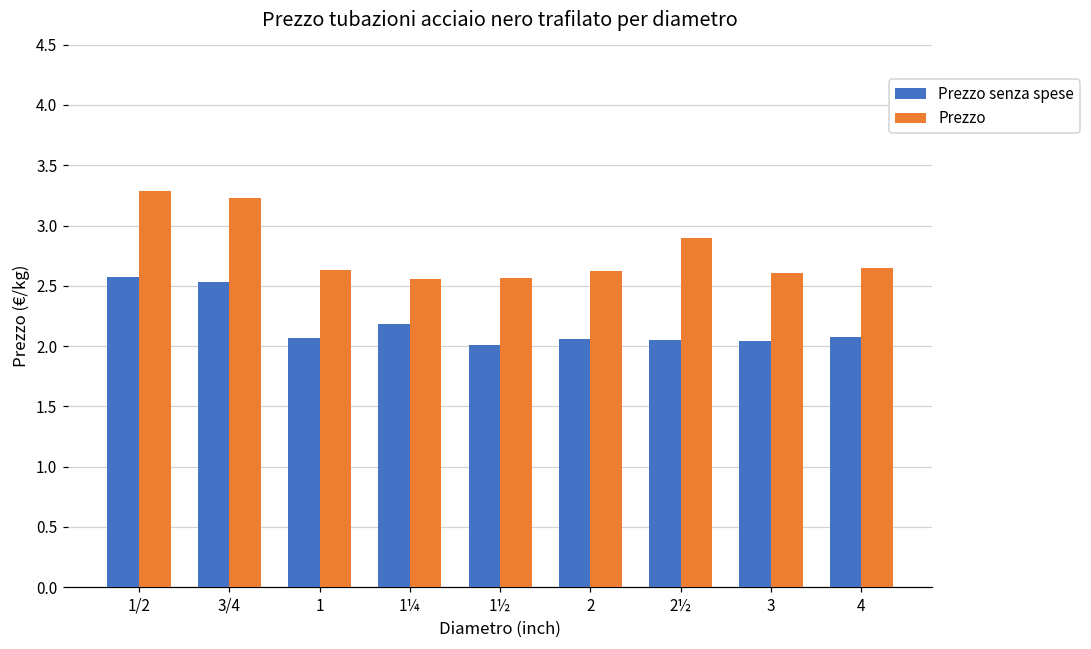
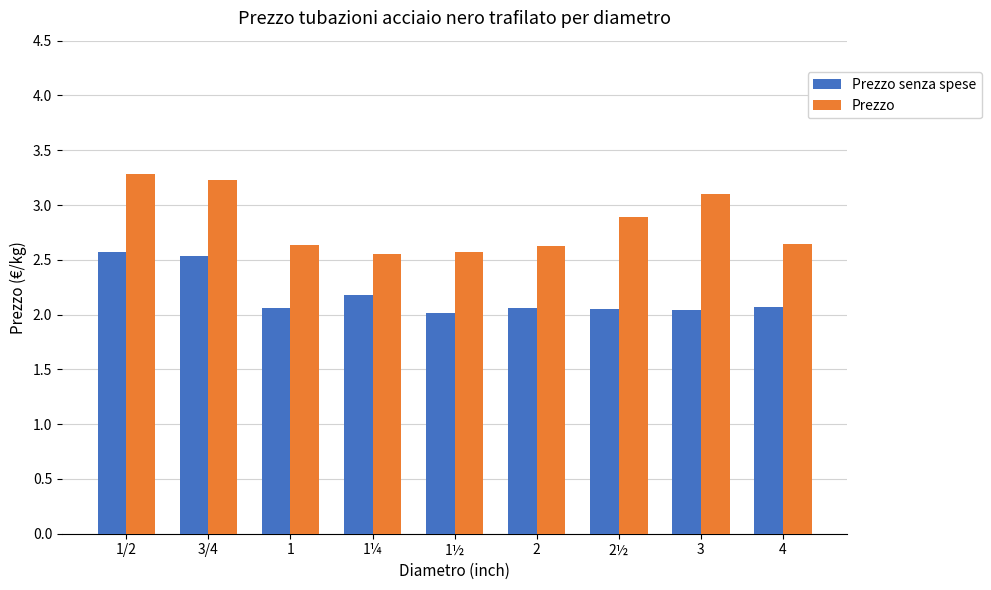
Prezzo, 3: 2.61 -> 3.10
